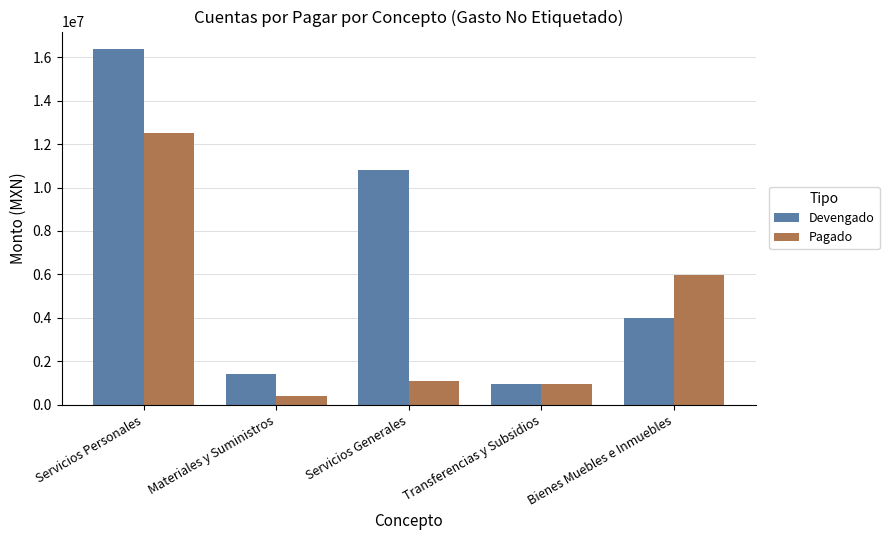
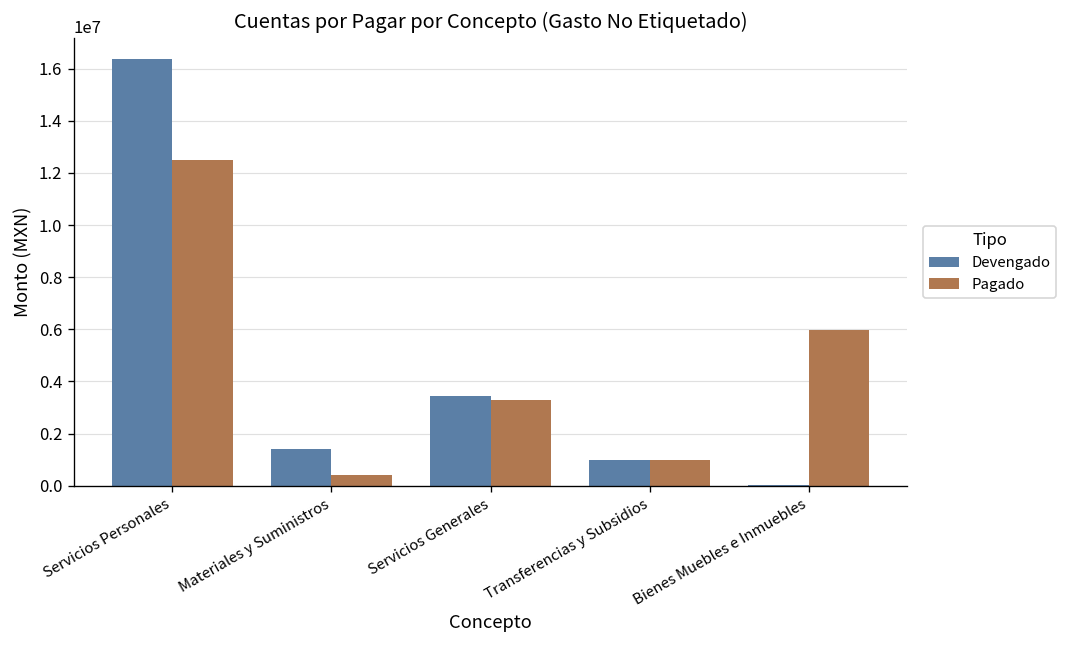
Devengado, Servicios Generales: 10800000 -> 3400000
Pagado, Servicios Generales: 1100000 -> 3300000
Devengado, Bienes Muebles e Inmuebles: 4000000 -> 0
